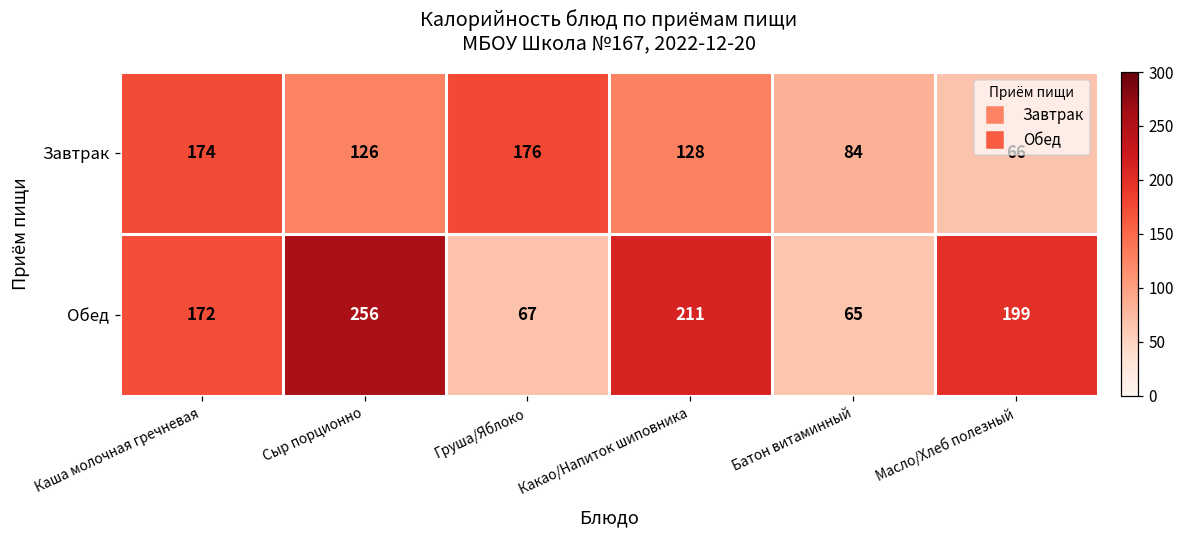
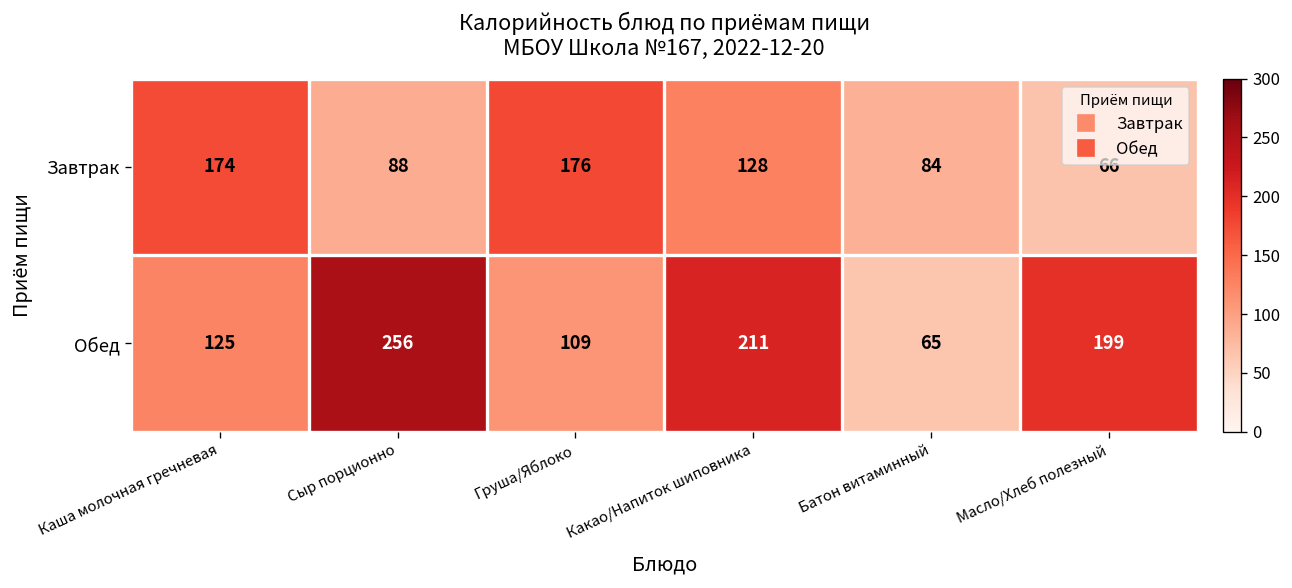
Завтрак, Сыр порционно: 126 -> 88
Обед, Каша молочная гречневая: 172 -> 125
Обед, Груша/Яблоко: 67 -> 109
